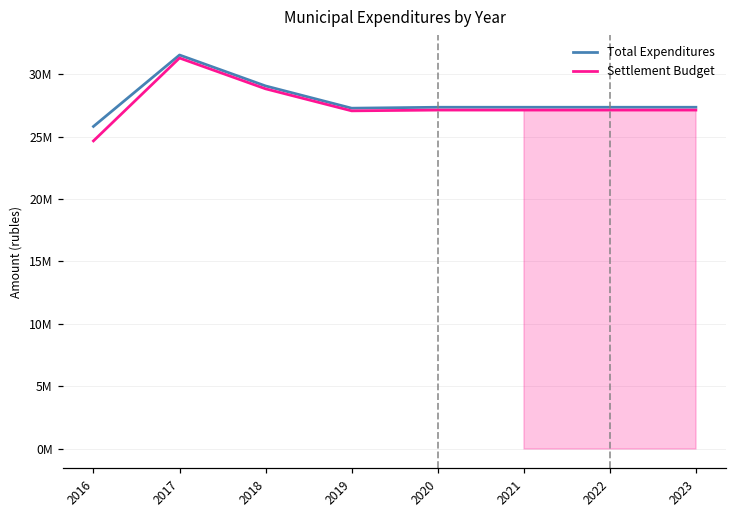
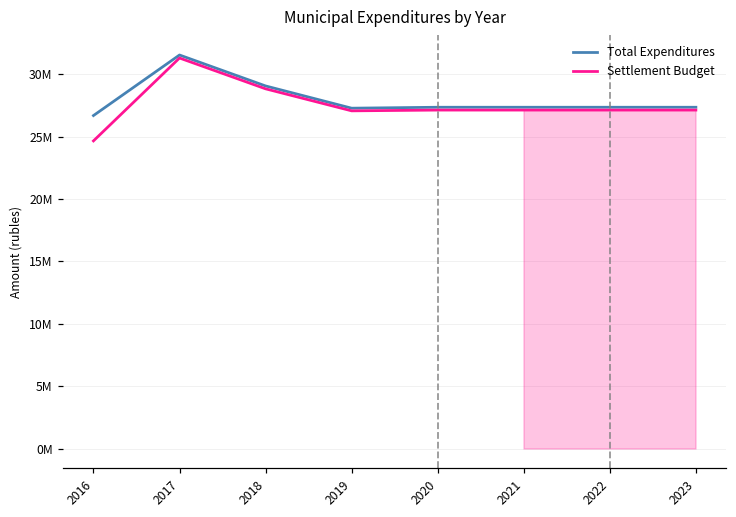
Total Expenditures, 2016: 25800000 -> 26700000
